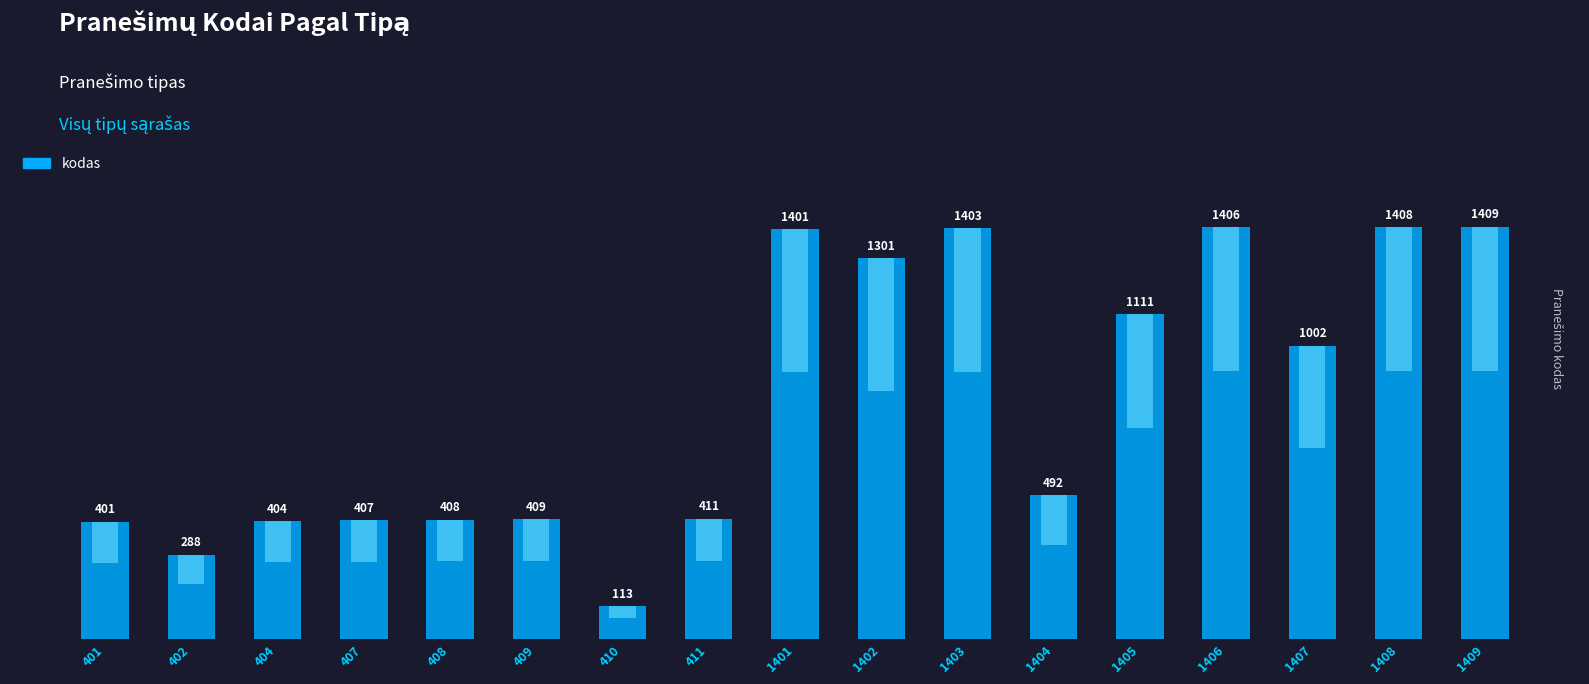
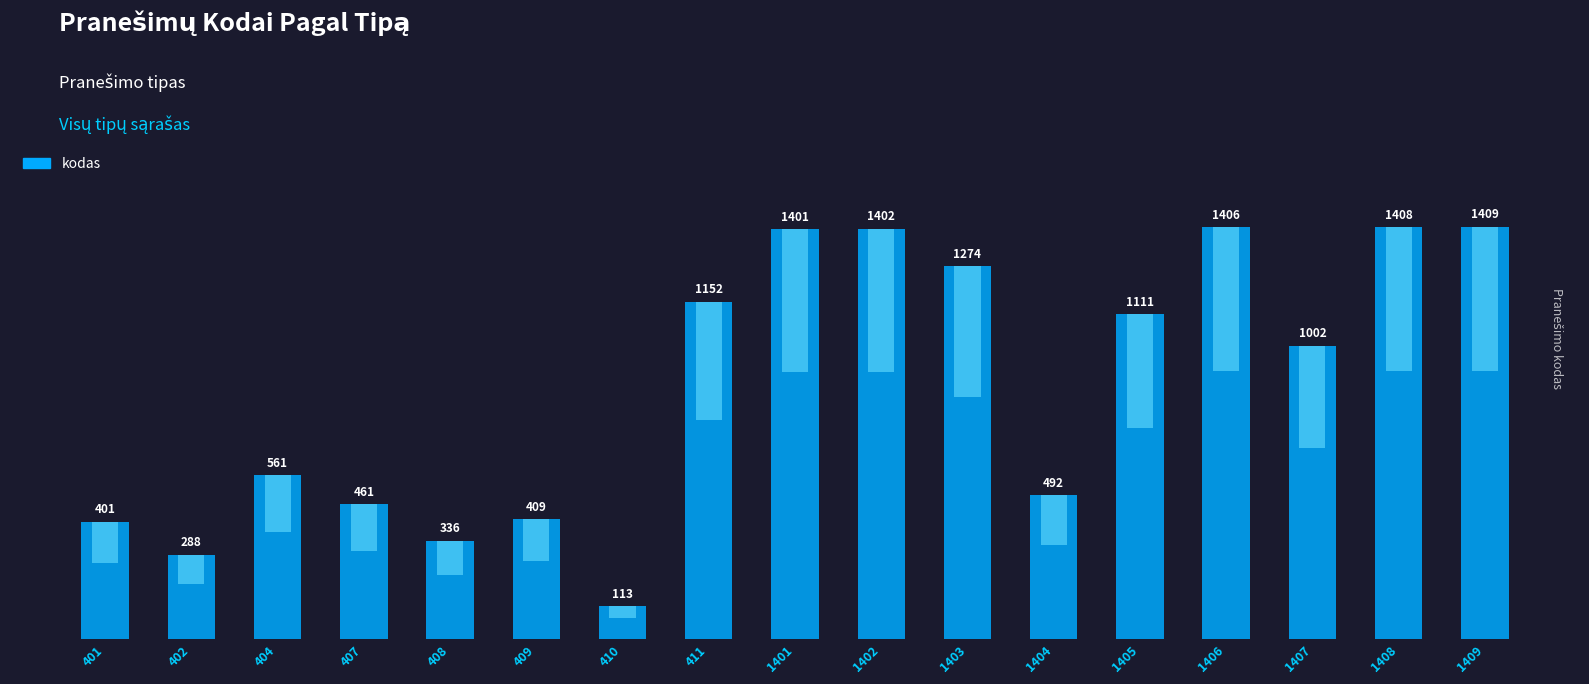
kodas, 404: 404 -> 561
kodas, 407: 407 -> 461
kodas, 408: 408 -> 336
kodas, 411: 411 -> 1152
kodas, 1402: 1301 -> 1402
kodas, 1403: 1403 -> 1274
